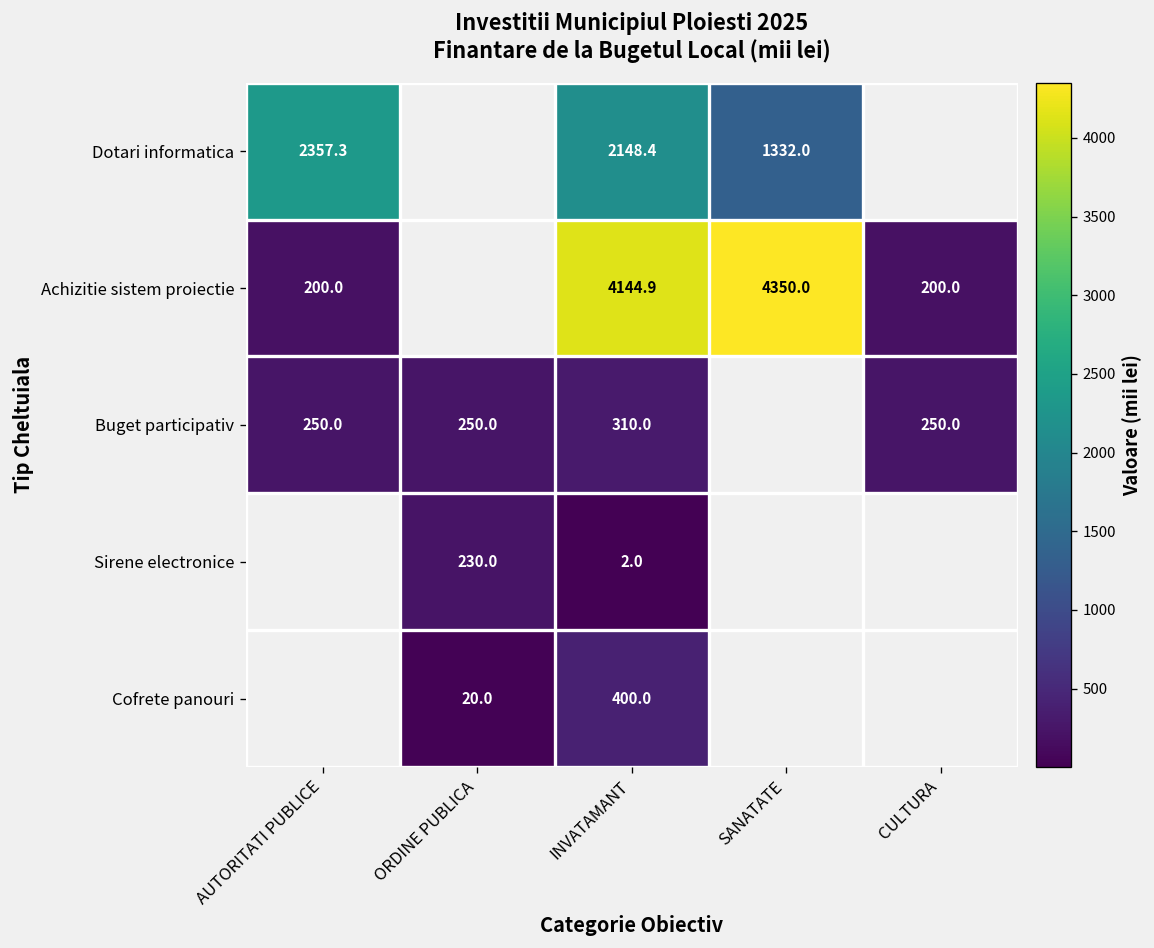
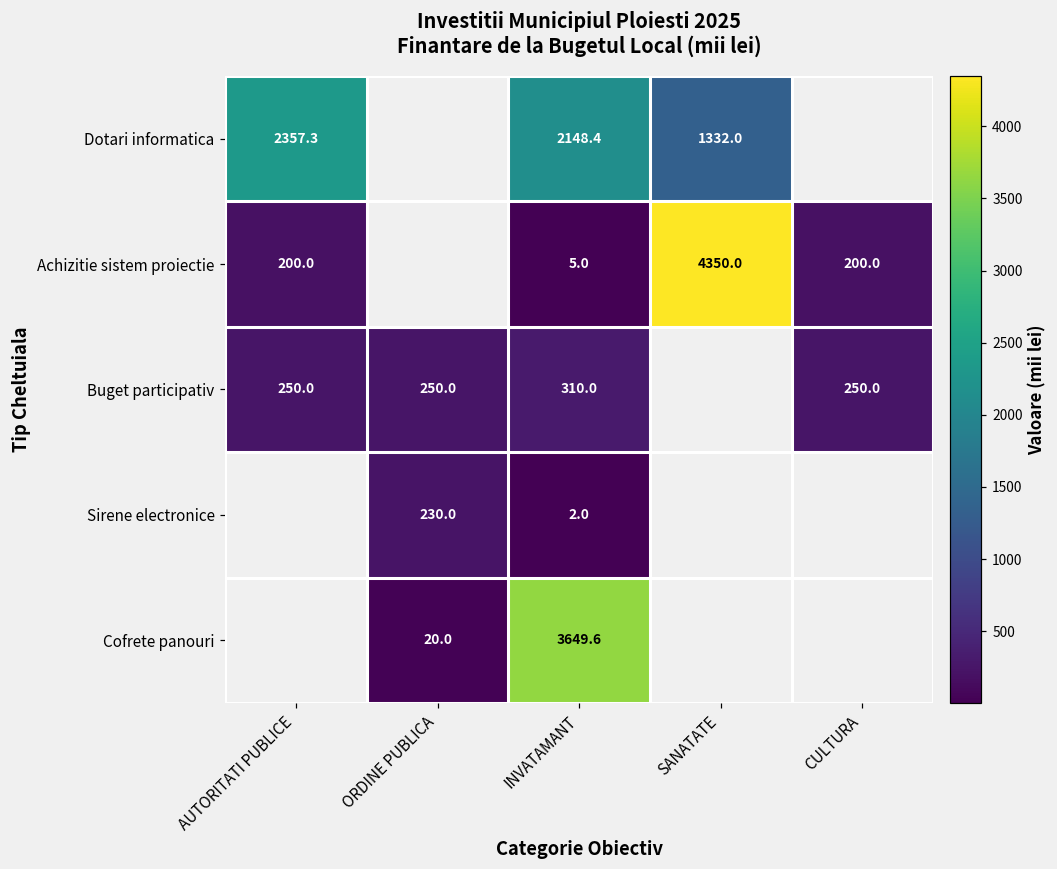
Achizitie sistem proiectie, INVATAMANT: 4144.9 -> 5.0
Cofrete panouri, INVATAMANT: 400.0 -> 3649.6
